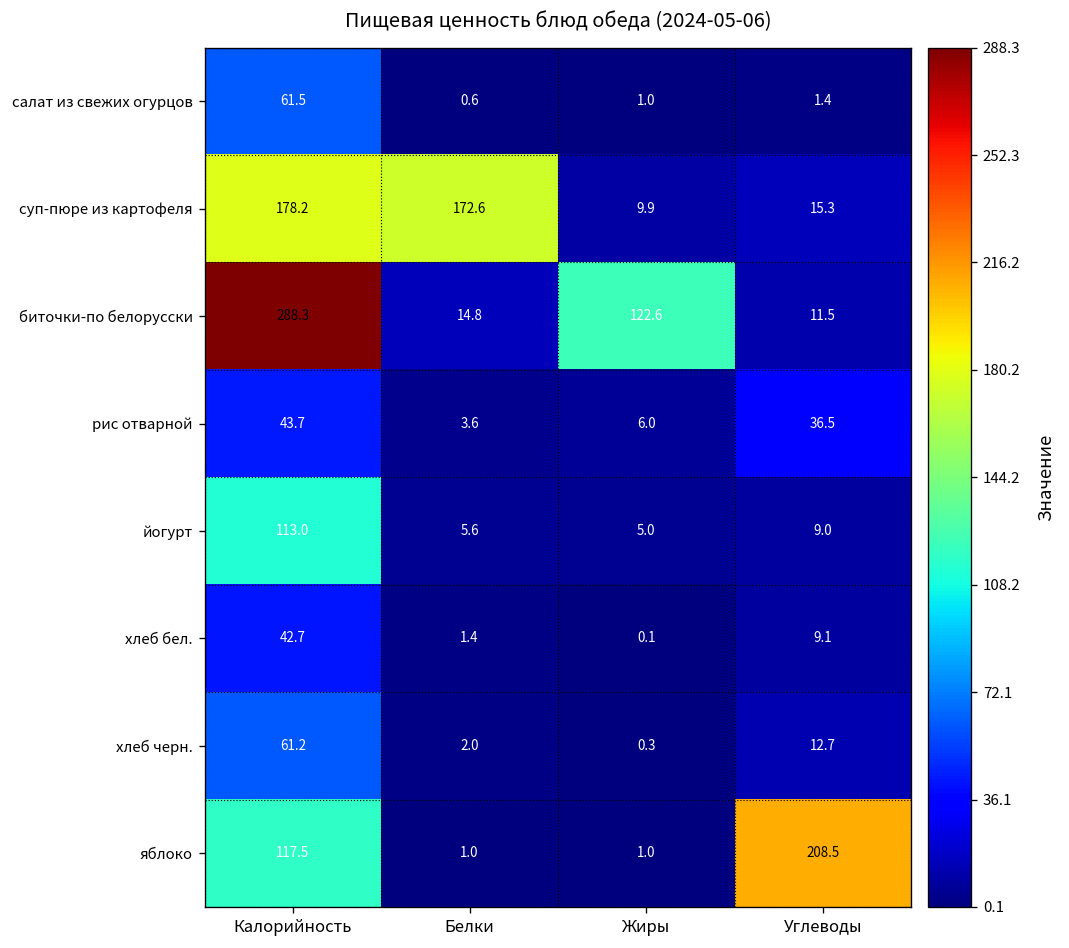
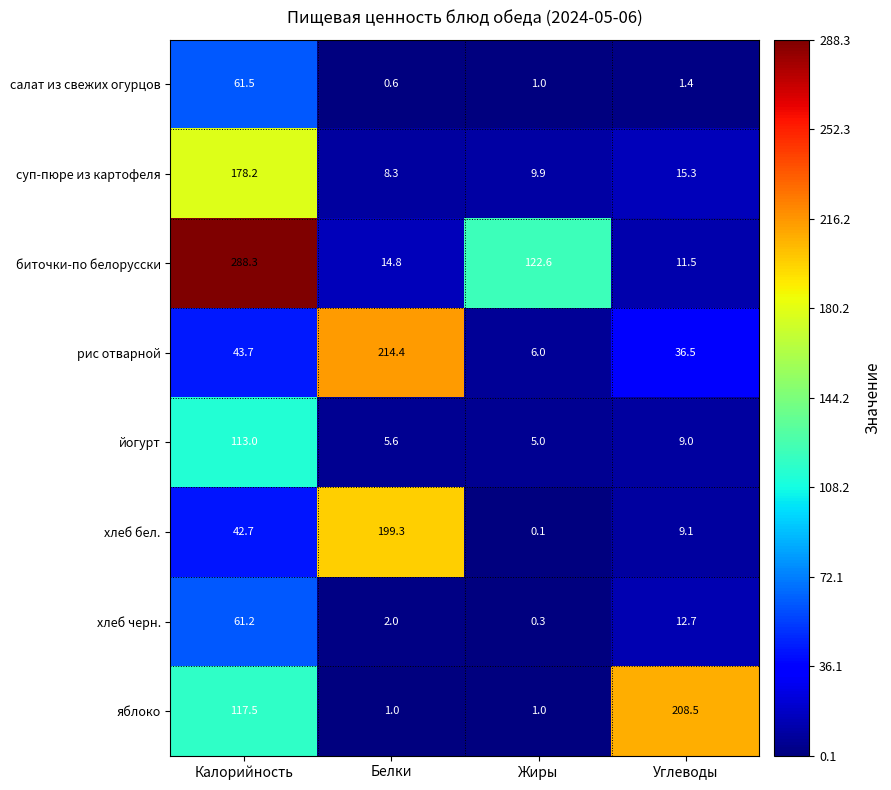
суп-пюре из картофеля, Белки: 172.6 -> 8.3
рис отварной, Белки: 3.6 -> 214.4
хлеб бел., Белки: 1.4 -> 199.3
